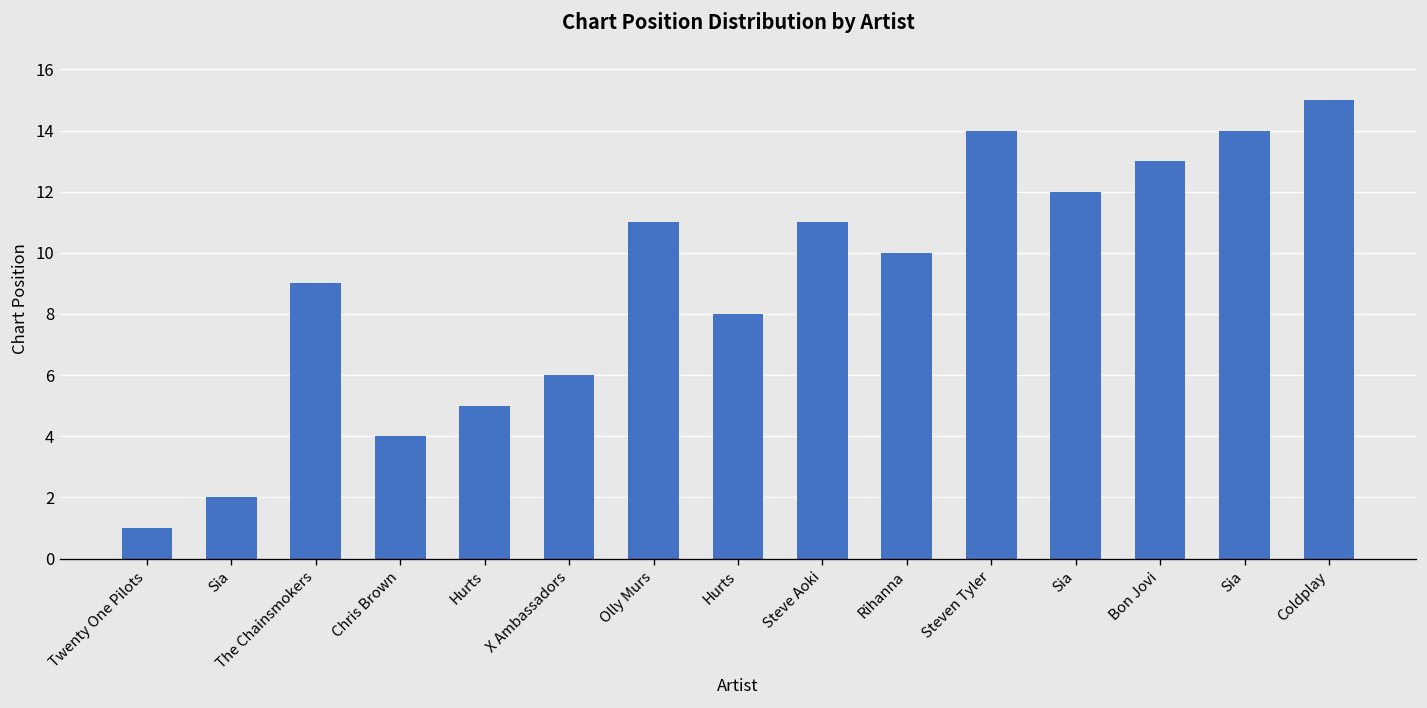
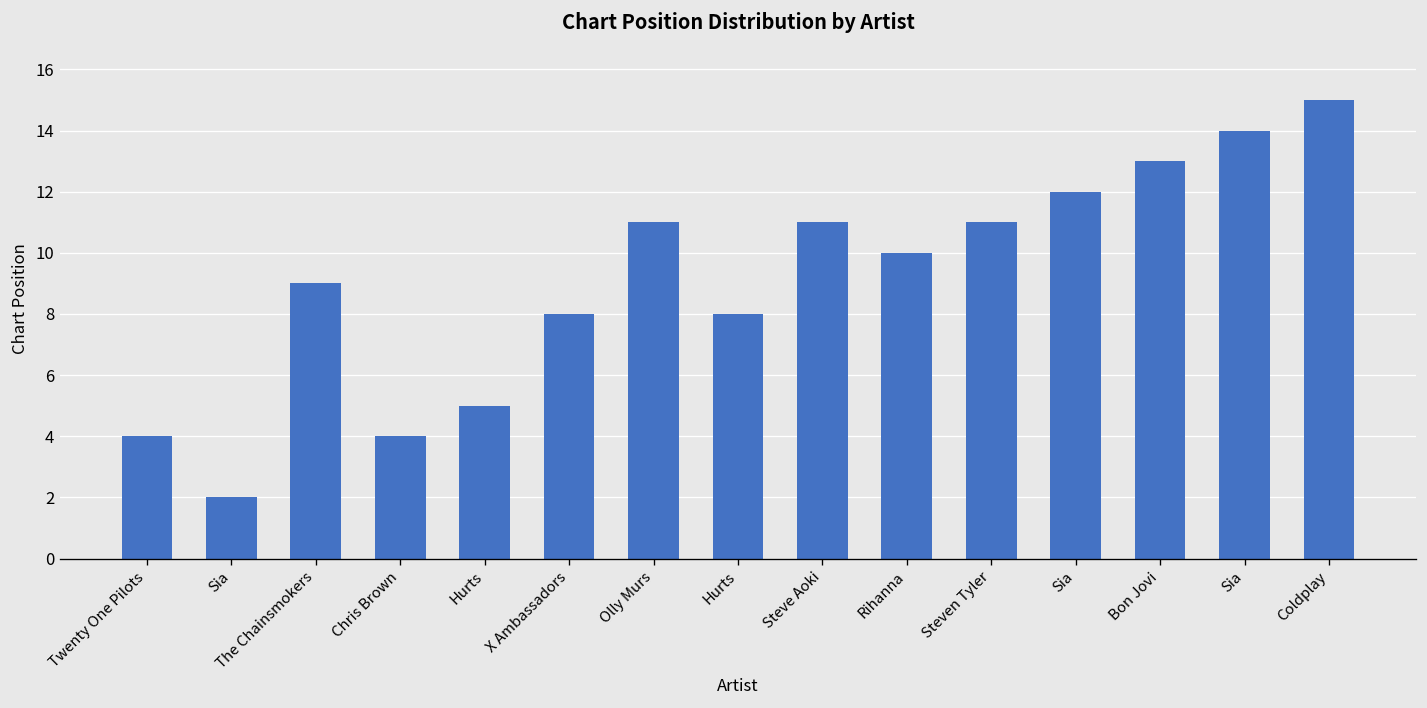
Twenty One Pilots: 1 -> 4
X Ambassadors: 6 -> 8
Steven Tyler: 14 -> 11
